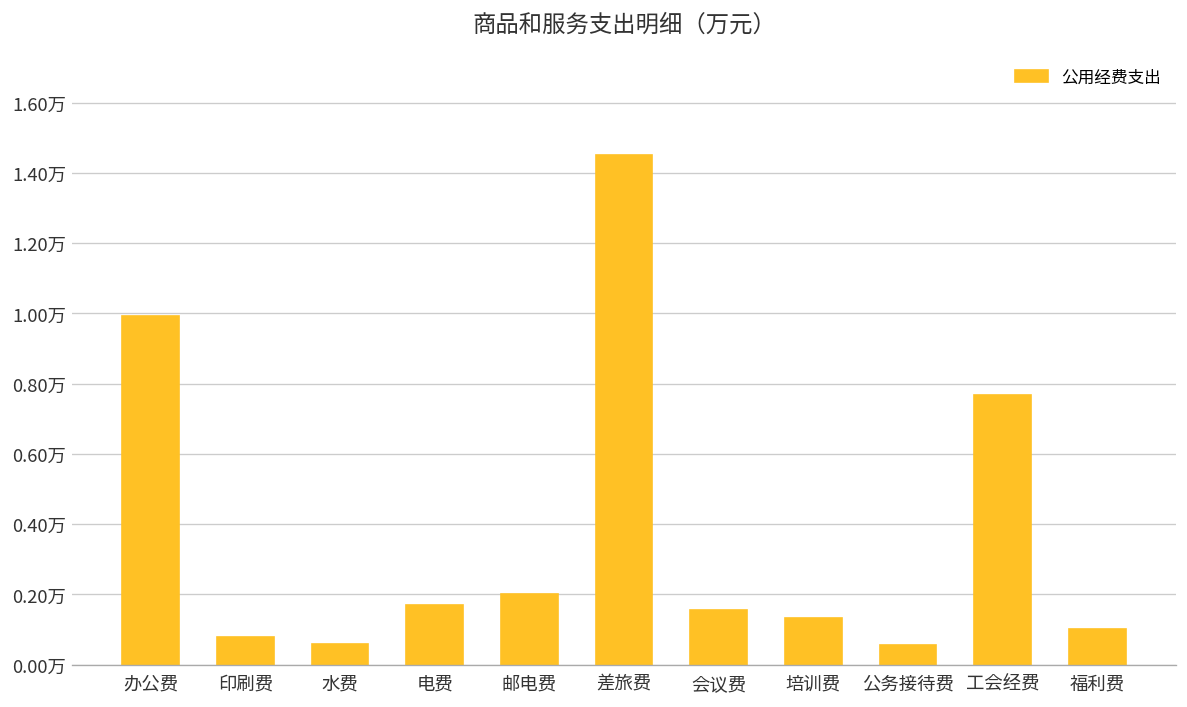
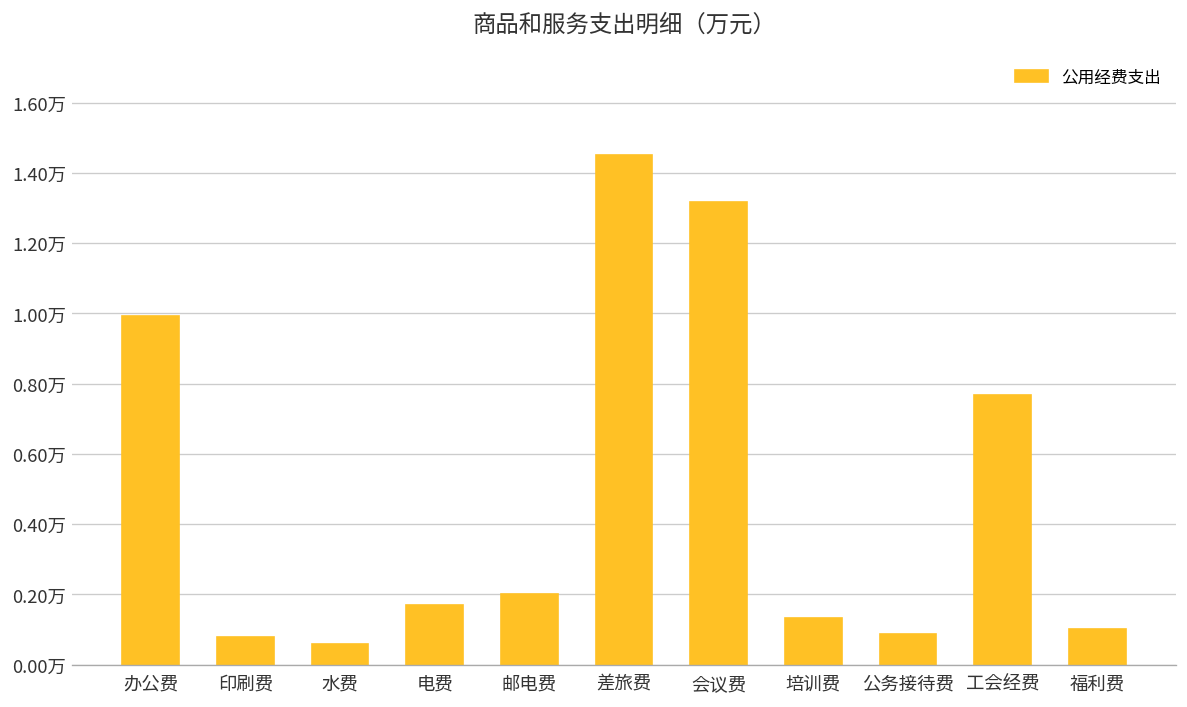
会议费: 0.16万 -> 1.32万
公务接待费: 0.06万 -> 0.09万
